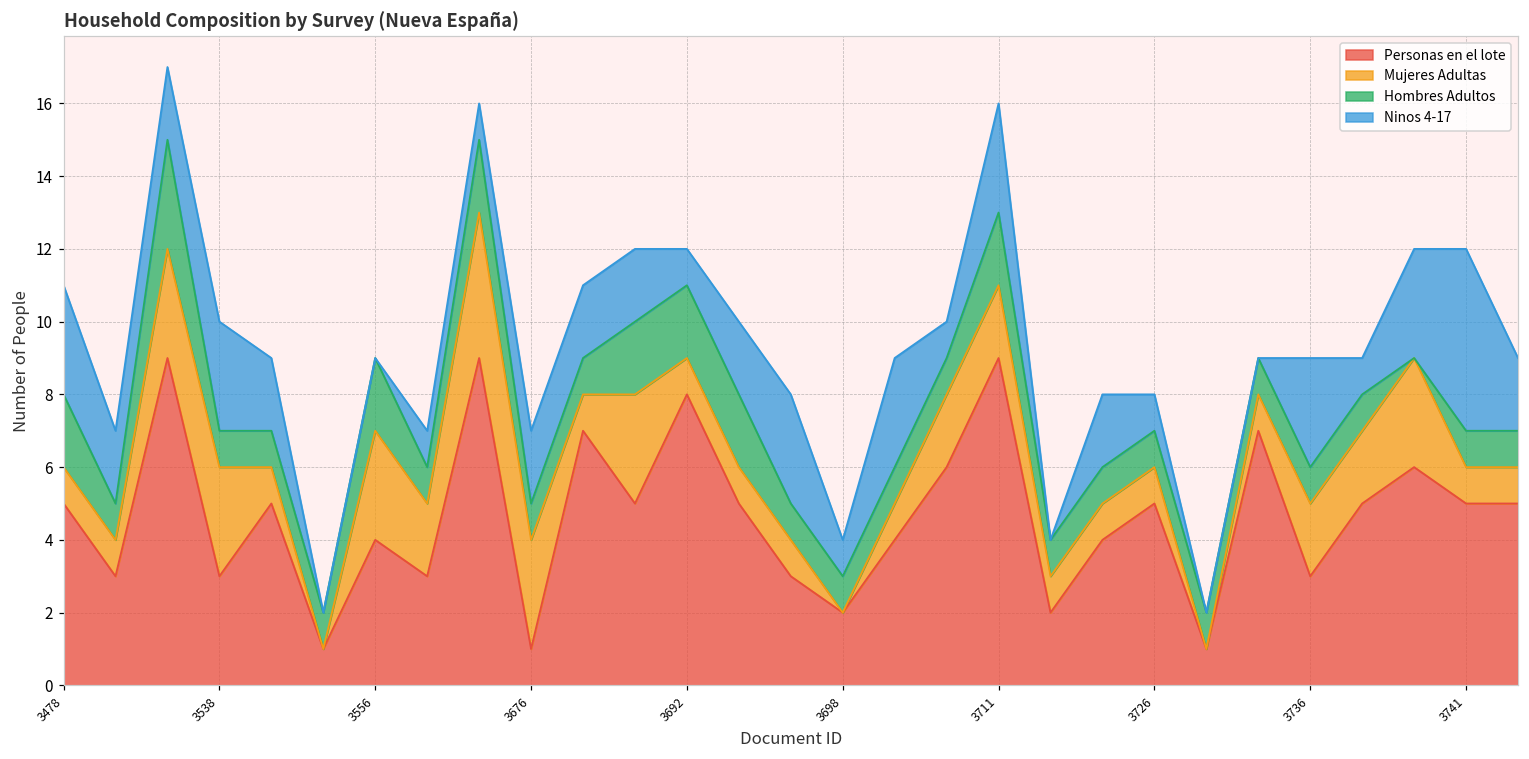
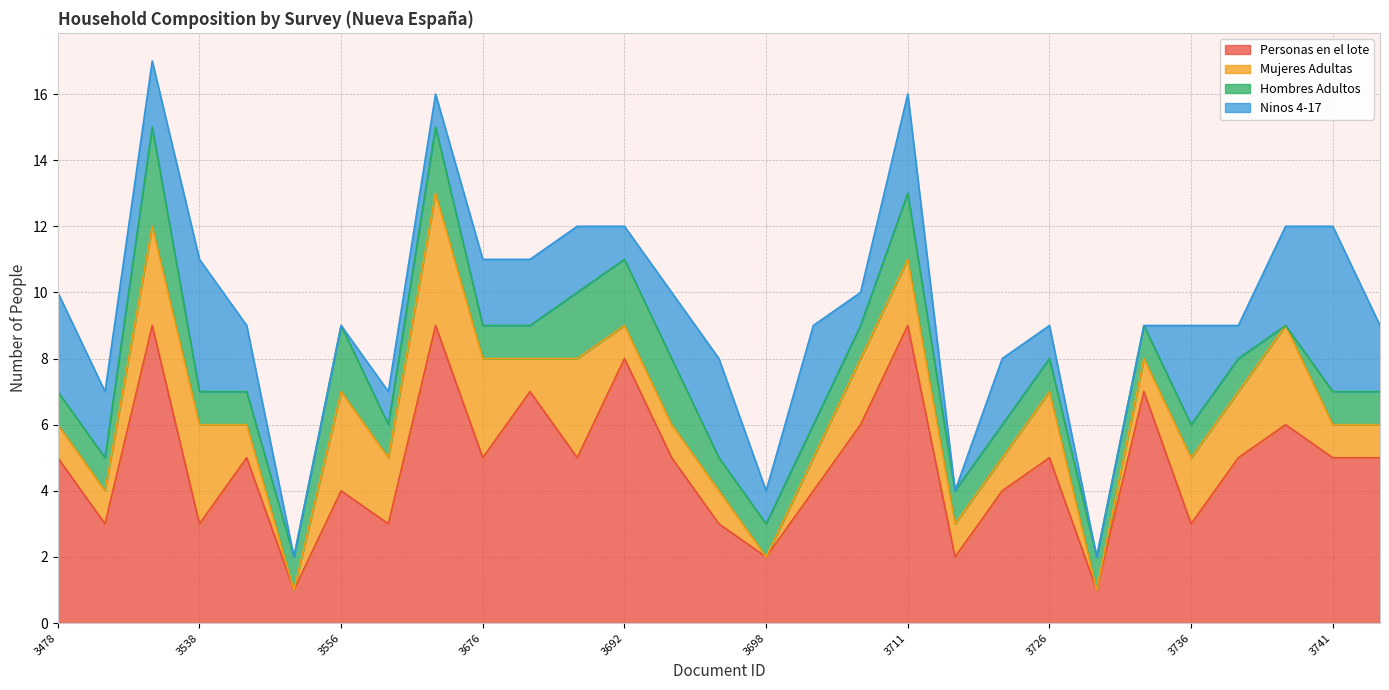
Hombres Adultos, 3478: 2 -> 1
Ninos 4-17, 3538: 3 -> 4
Personas en el lote, 3676: 1 -> 5
Mujeres Adultas, 3726: 1 -> 2
